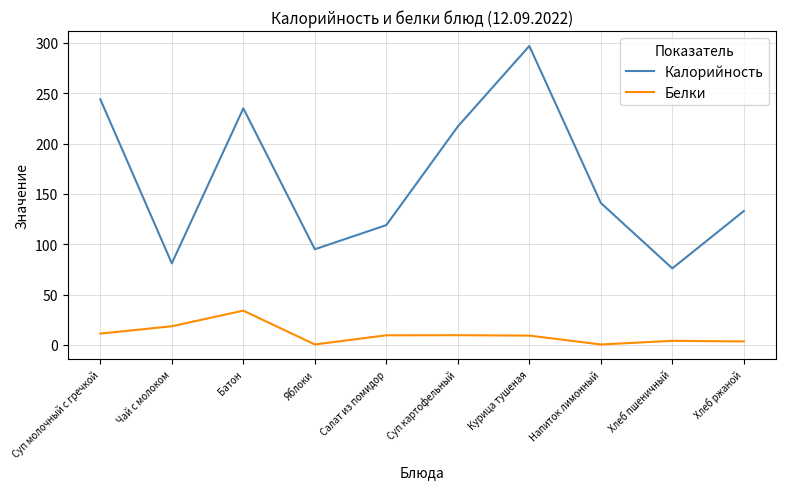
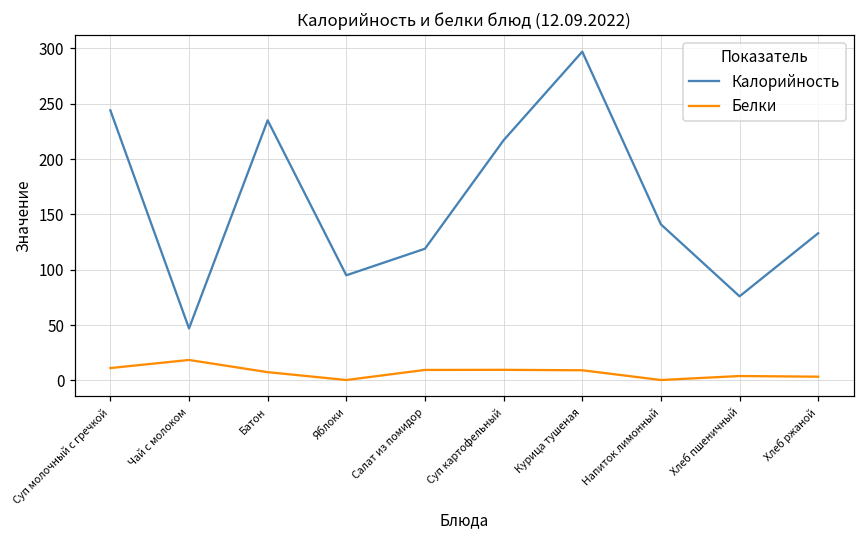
Калорийность, Чай с молоком: 81 -> 47
Белки, Батон: 34 -> 8
